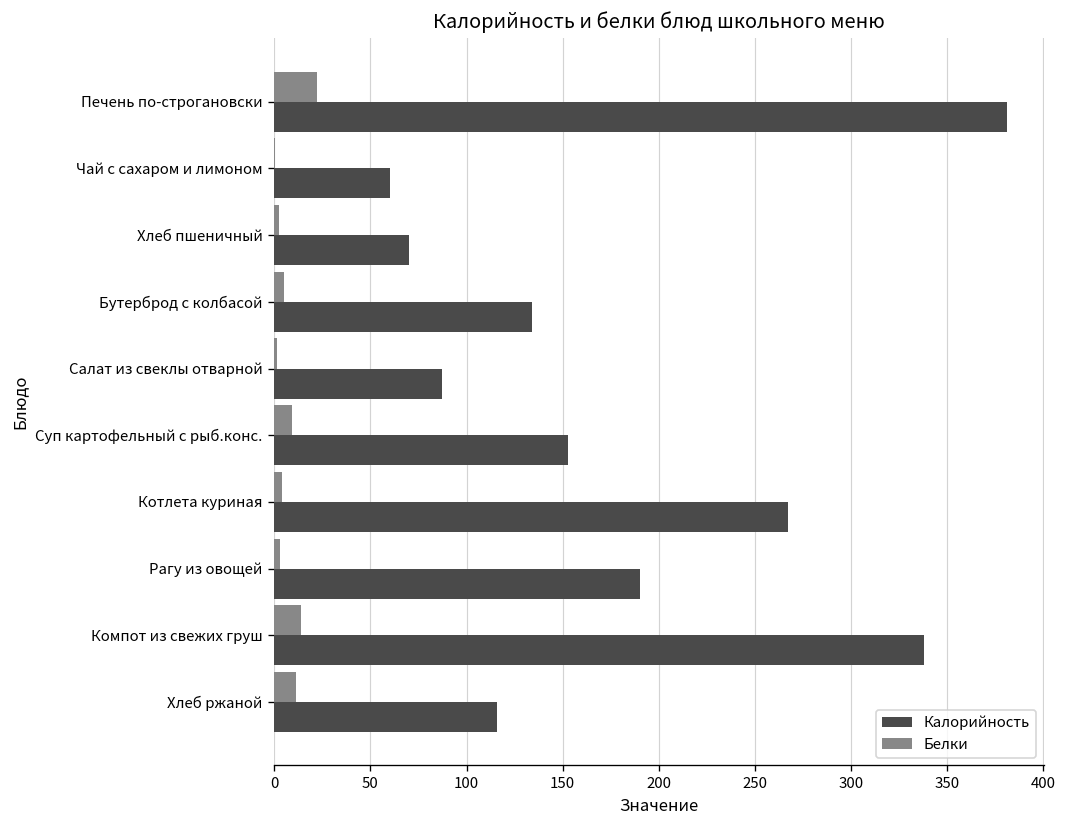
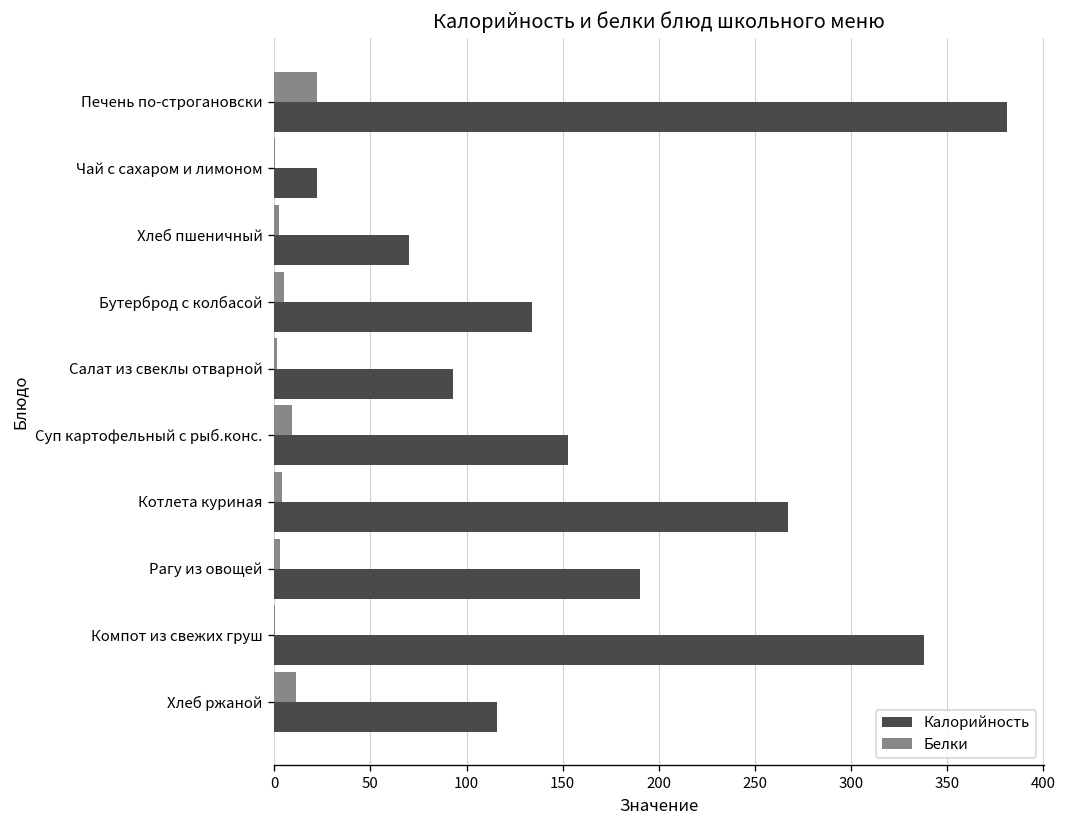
Калорийность, Чай с сахаром и лимоном: 60 -> 22
Калорийность, Салат из свеклы отварной: 87 -> 93
Белки, Компот из свежих груш: 14 -> 0
